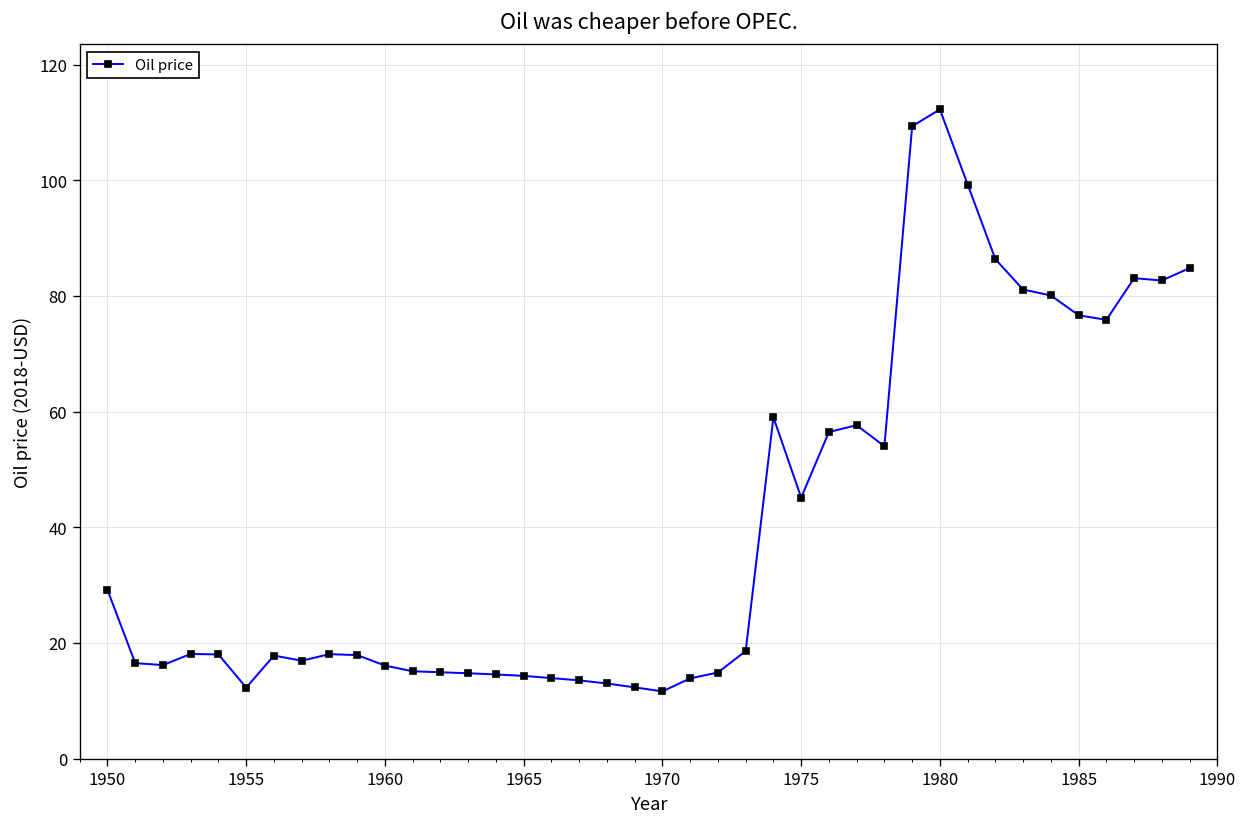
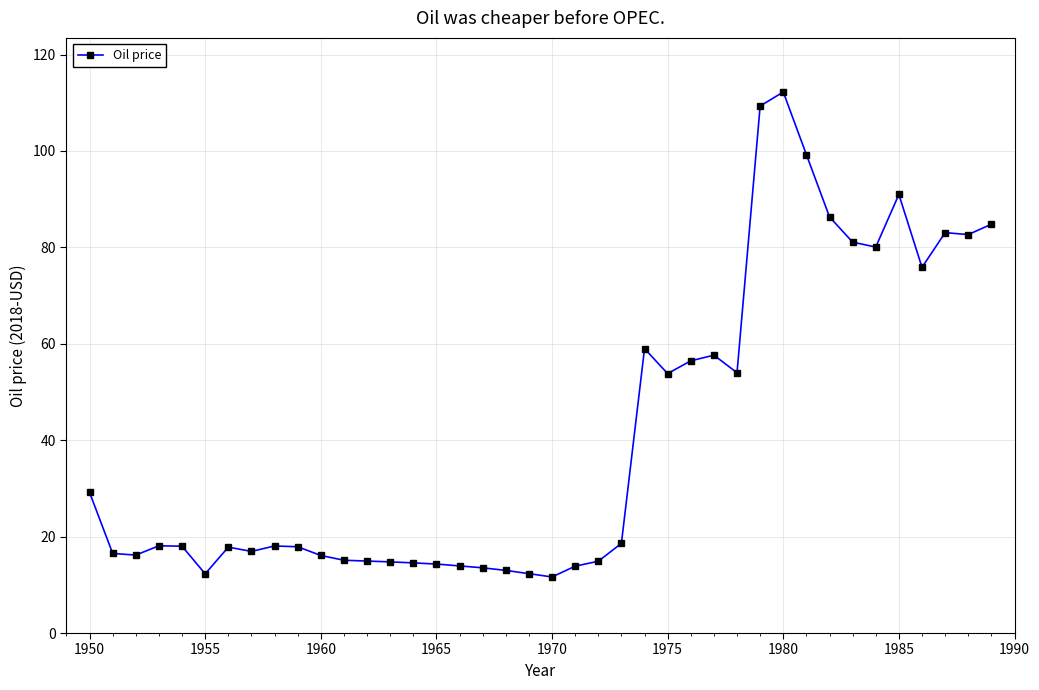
1975: 45 -> 54
1985: 77 -> 91
